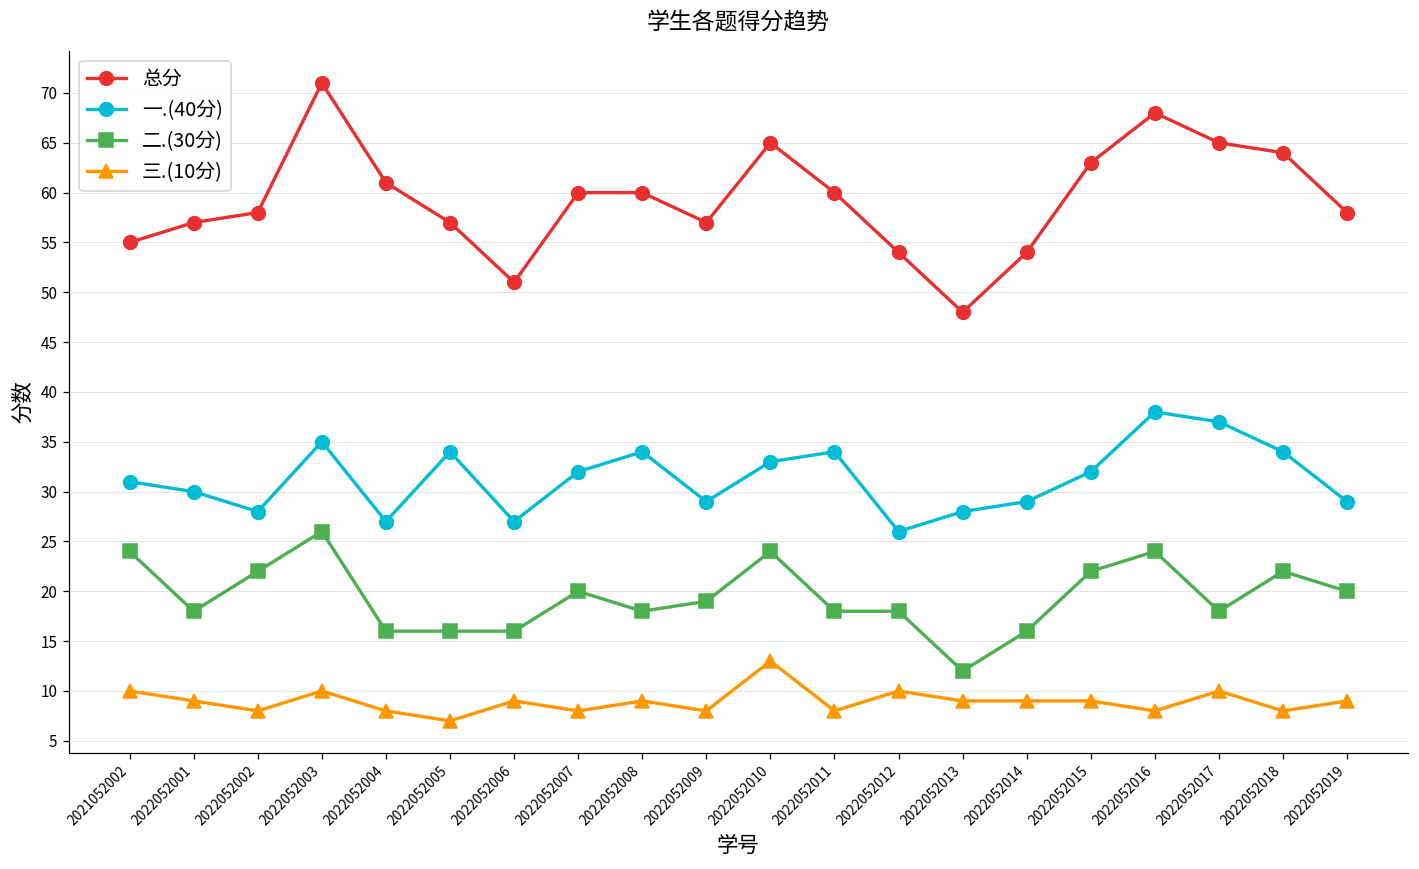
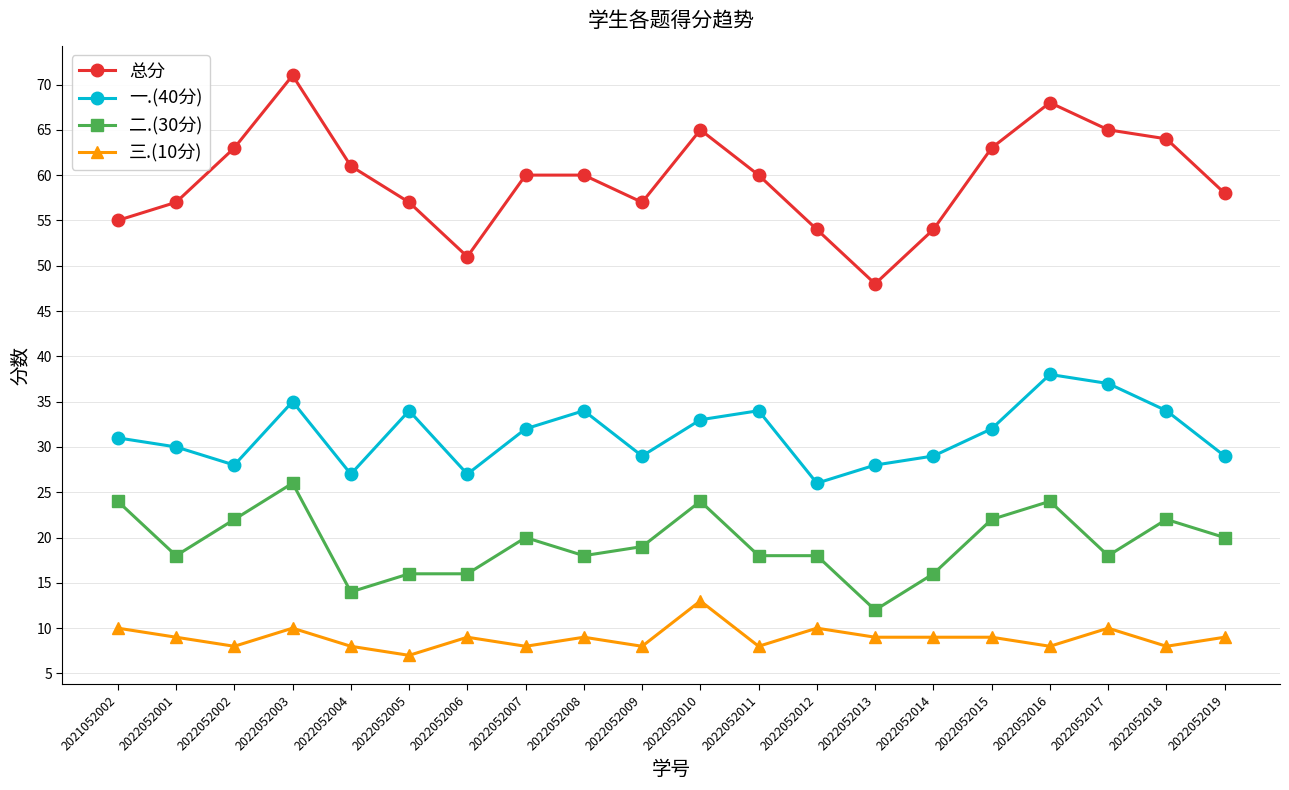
总分, 2022052002: 58 -> 63
二.(30分), 2022052004: 16 -> 14
